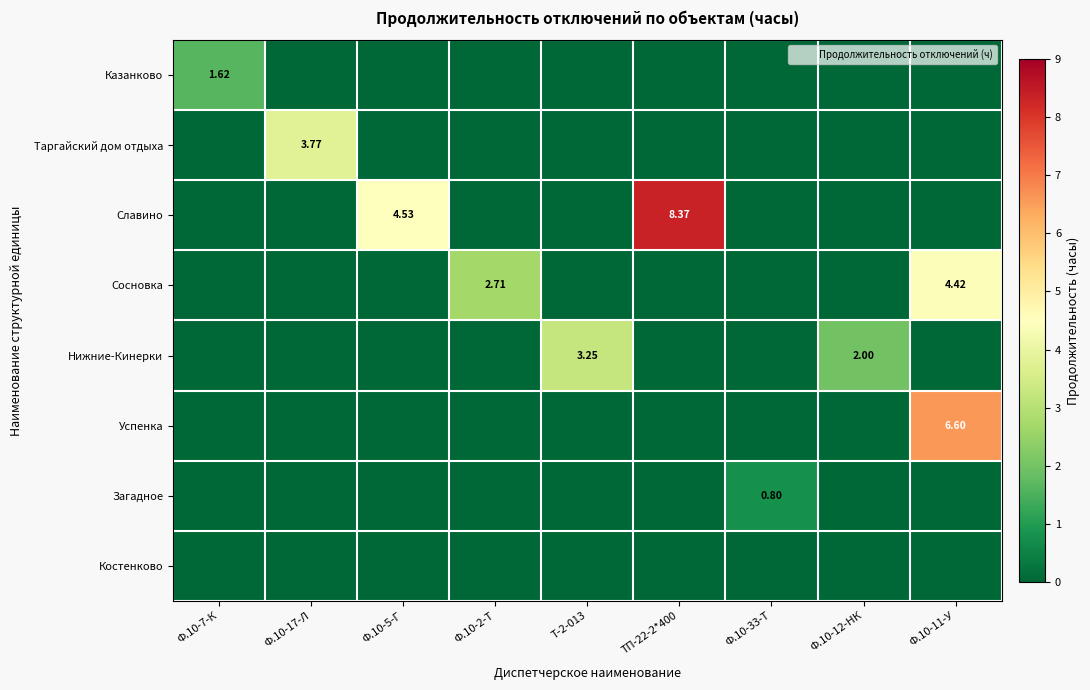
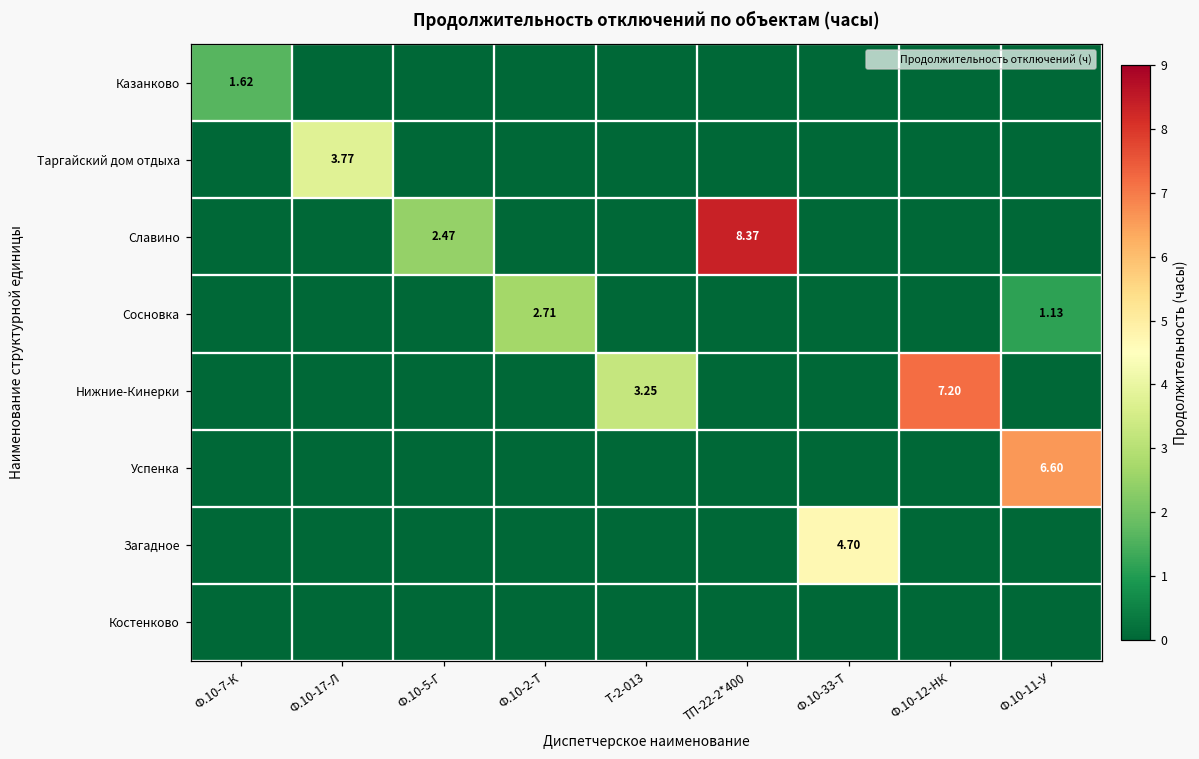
Славино, Ф.10-5-Г: 4.53 -> 2.47
Сосновка, Ф.10-11-У: 4.42 -> 1.13
Нижние-Кинерки, Ф.10-12-НК: 2.00 -> 7.20
Загадное, Ф.10-33-Т: 0.80 -> 4.70
